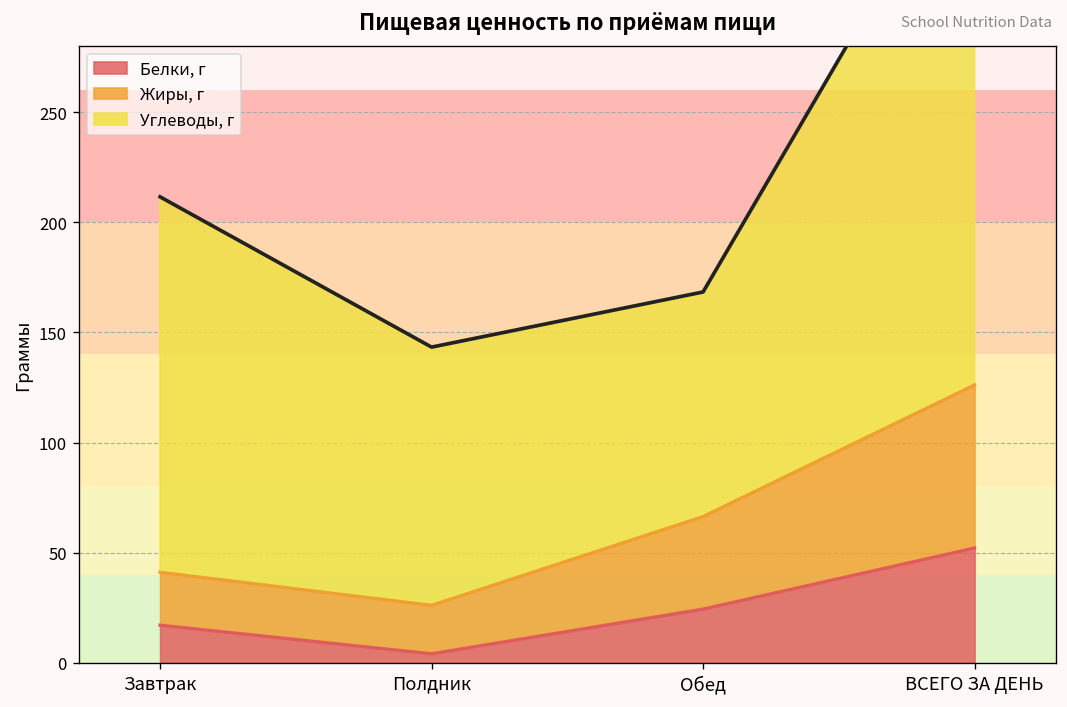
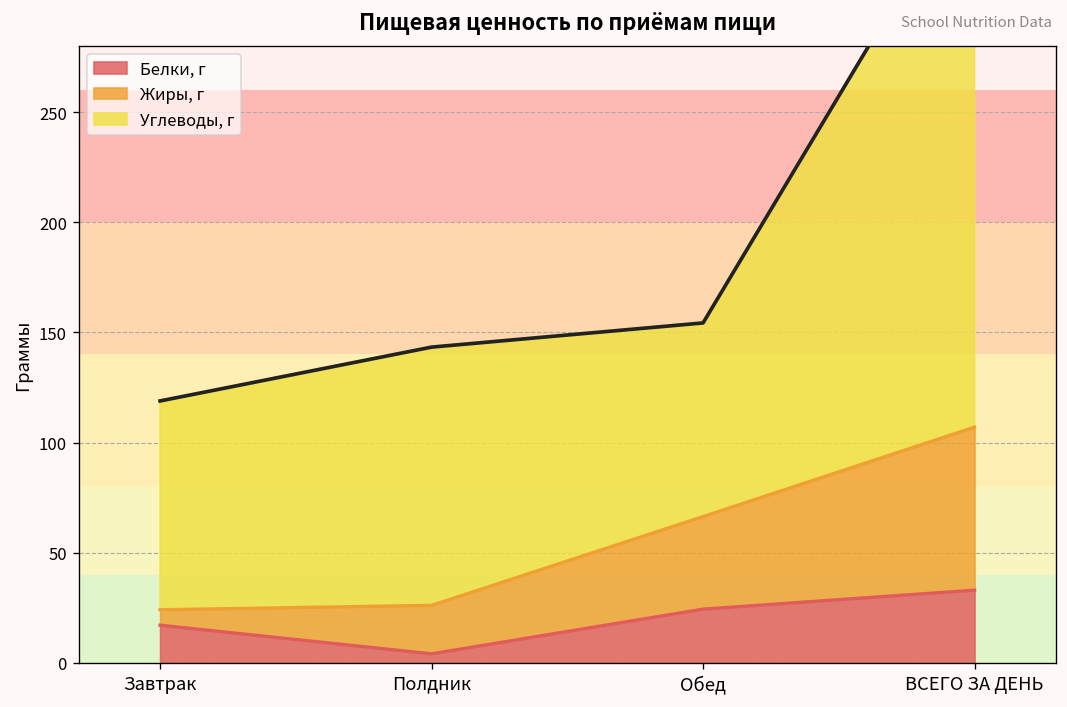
Жиры, г, Завтрак: 24 -> 7
Углеводы, г, Завтрак: 170 -> 95
Углеводы, г, Обед: 102 -> 88
Белки, г, ВСЕГО ЗА ДЕНЬ: 52 -> 33
